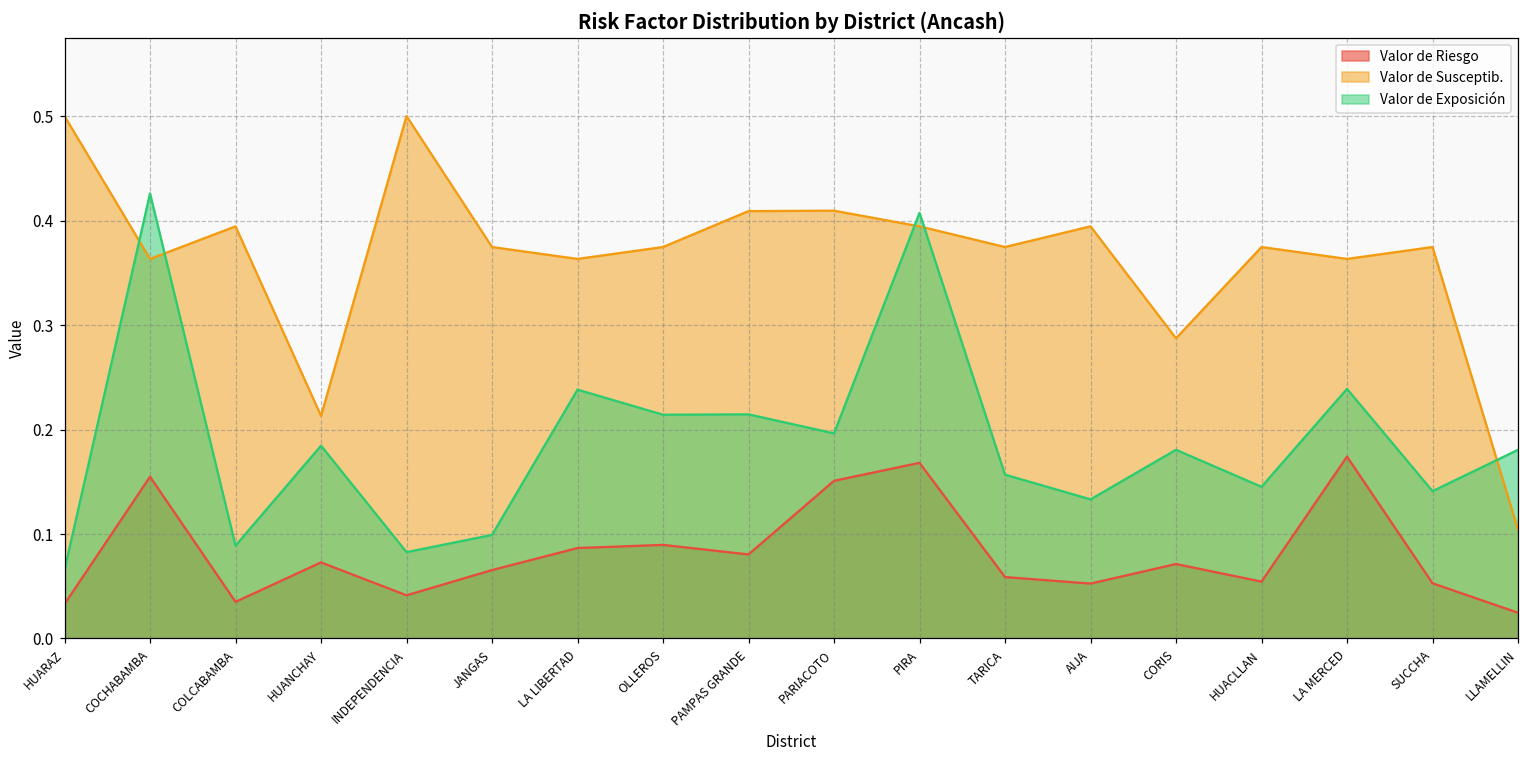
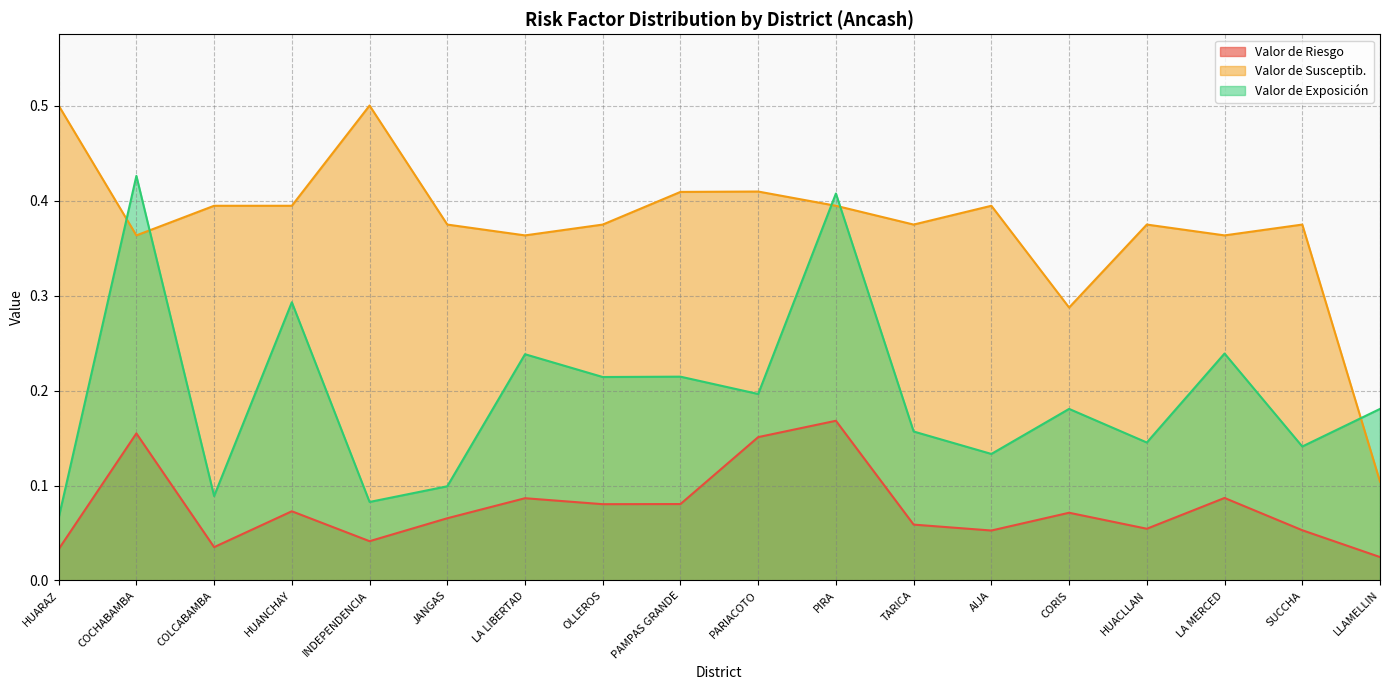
Valor de Susceptib., HUANCHAY: 0.21 -> 0.39
Valor de Exposición, HUANCHAY: 0.18 -> 0.29
Valor de Riesgo, OLLEROS: 0.09 -> 0.08
Valor de Riesgo, LA MERCED: 0.17 -> 0.09
